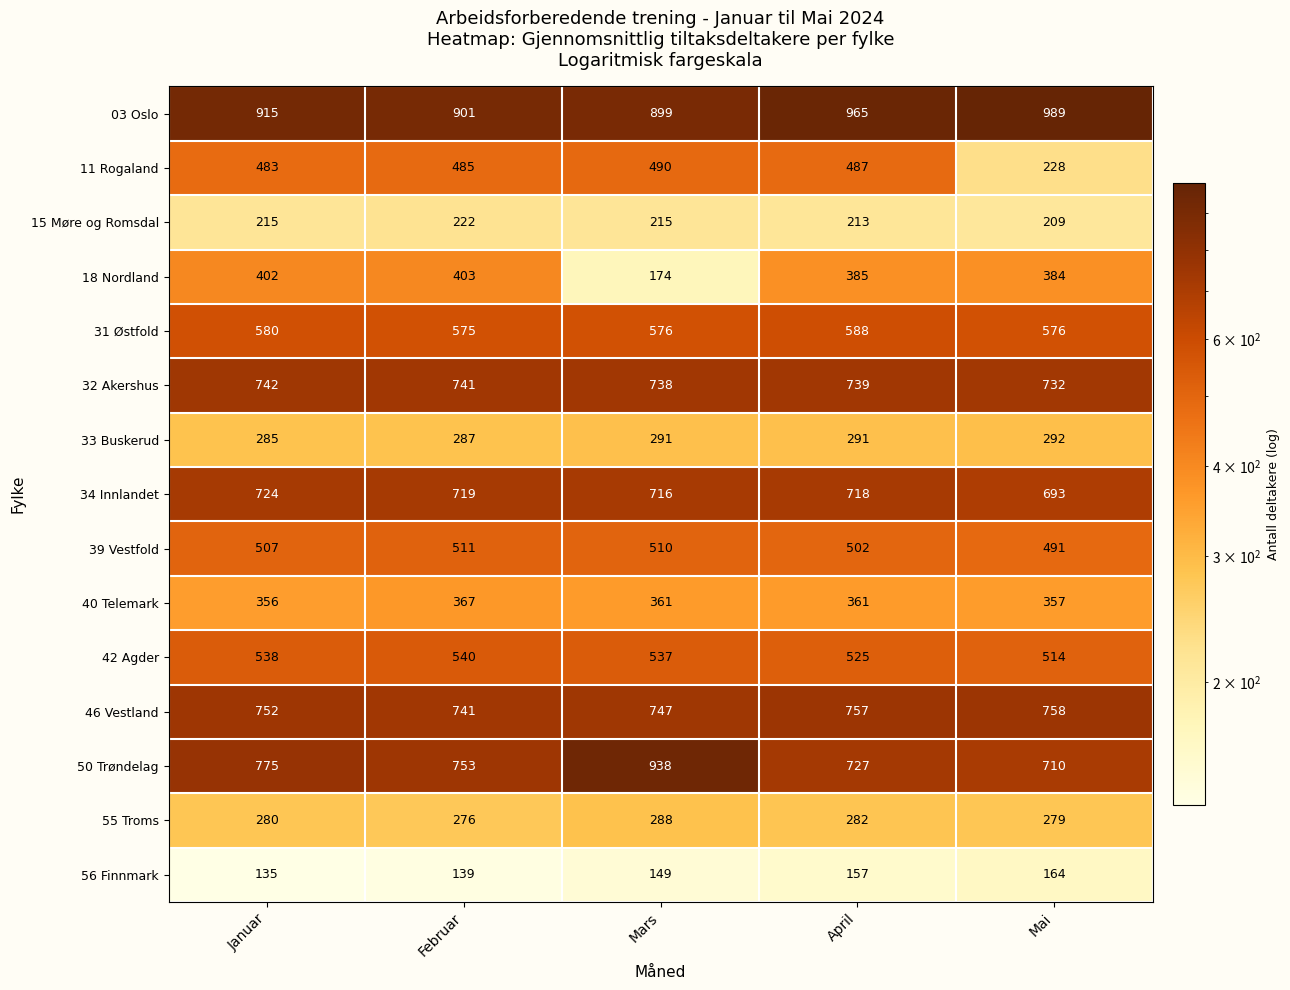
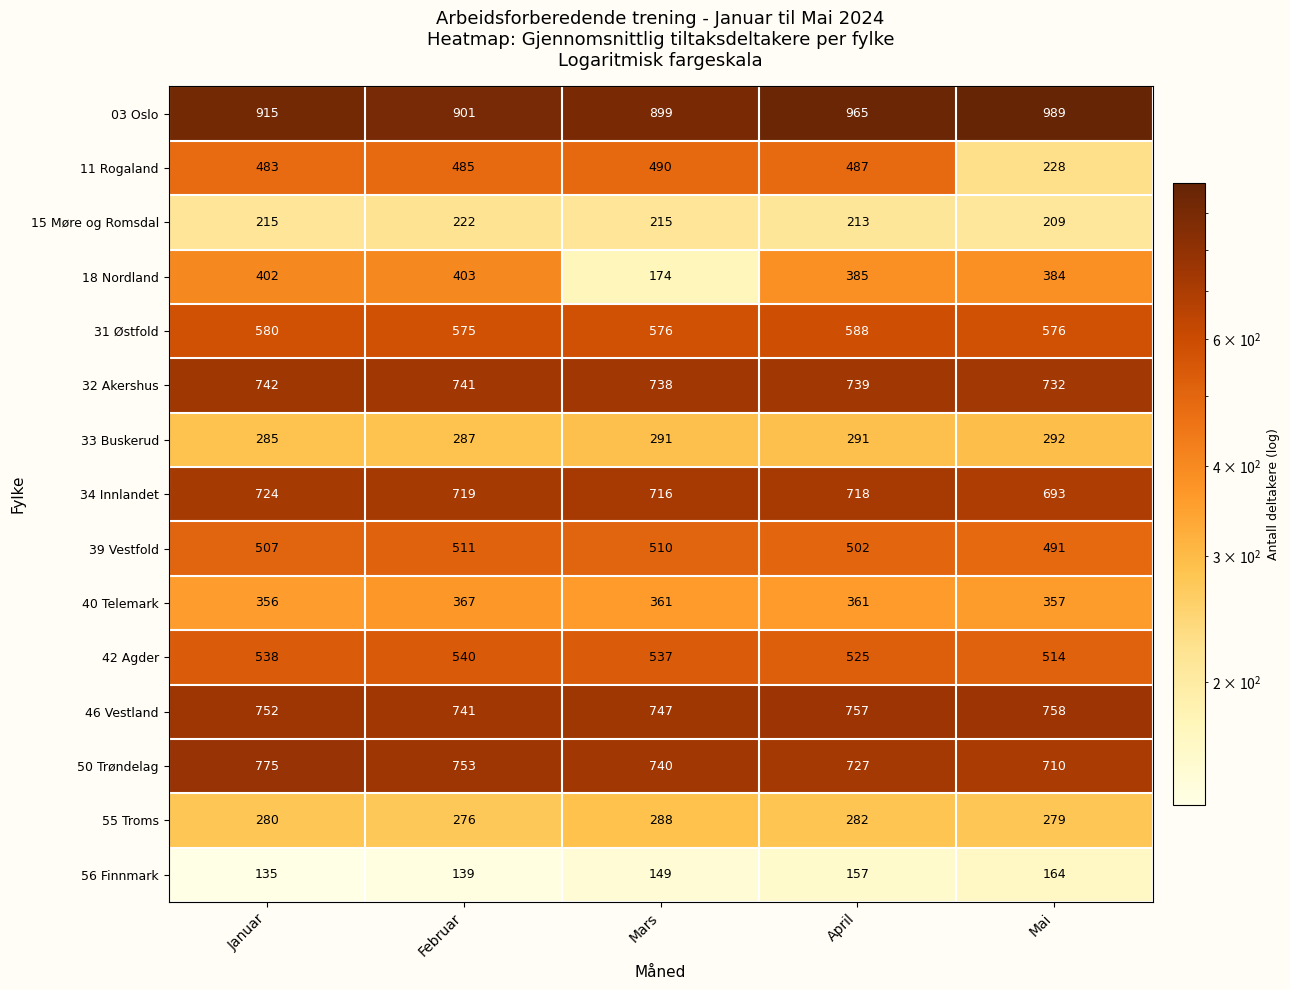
50 Trøndelag, Mars: 938 -> 740
